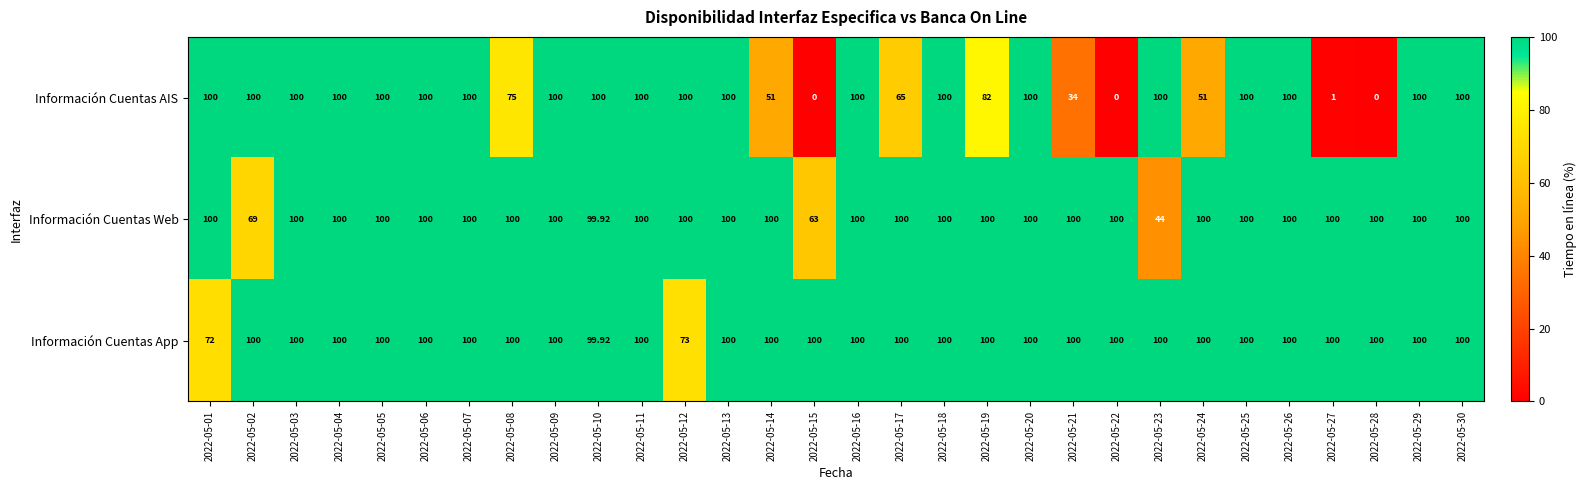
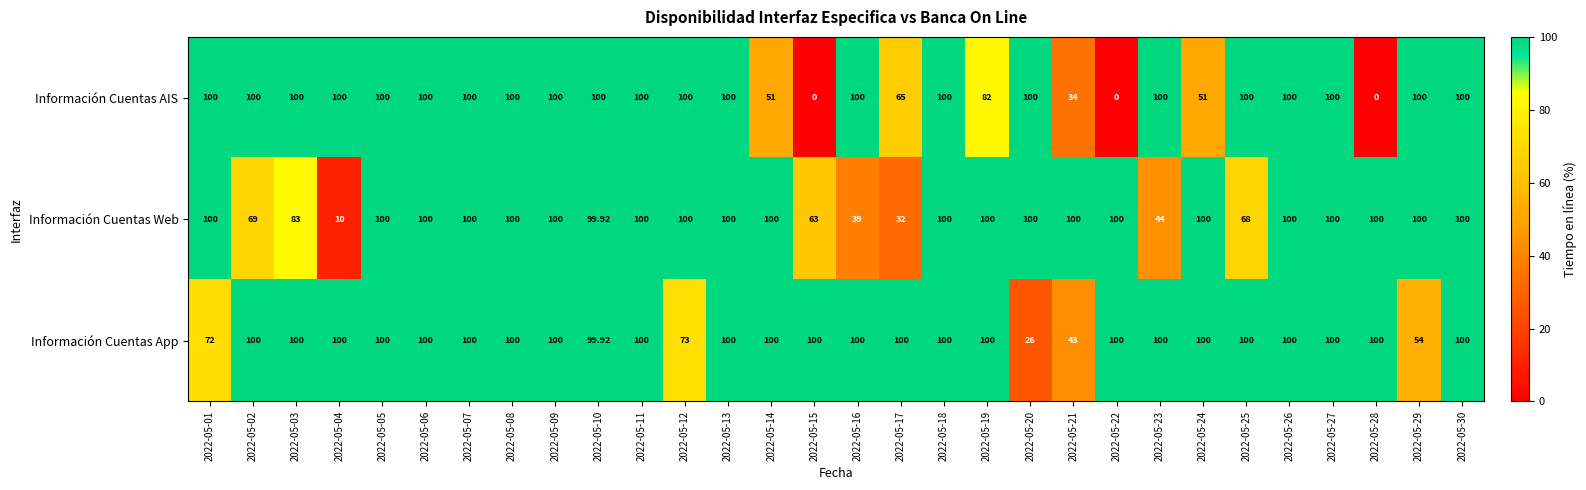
Información Cuentas AIS, 2022-05-08: 75 -> 100
Información Cuentas AIS, 2022-05-27: 1 -> 100
Información Cuentas Web, 2022-05-03: 100 -> 83
Información Cuentas Web, 2022-05-04: 100 -> 10
Información Cuentas Web, 2022-05-16: 100 -> 39
Información Cuentas Web, 2022-05-17: 100 -> 32
Información Cuentas Web, 2022-05-25: 100 -> 68
Información Cuentas App, 2022-05-20: 100 -> 26
Información Cuentas App, 2022-05-21: 100 -> 43
Información Cuentas App, 2022-05-29: 100 -> 54
